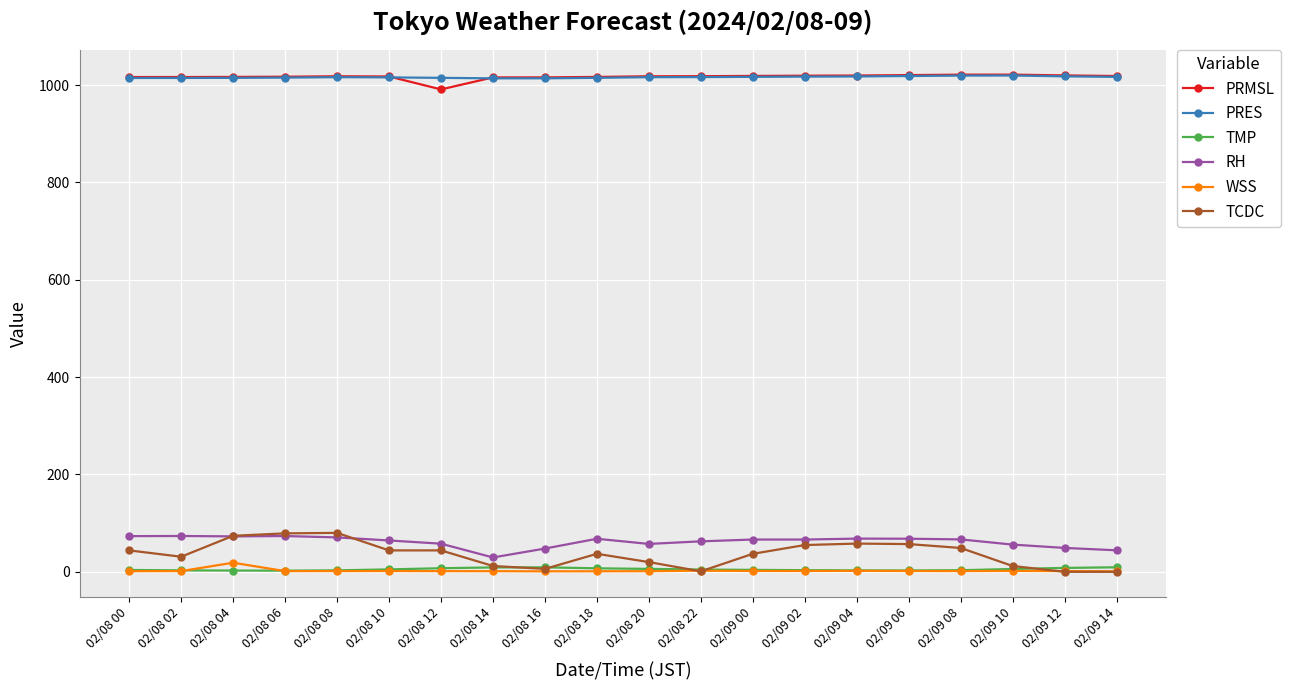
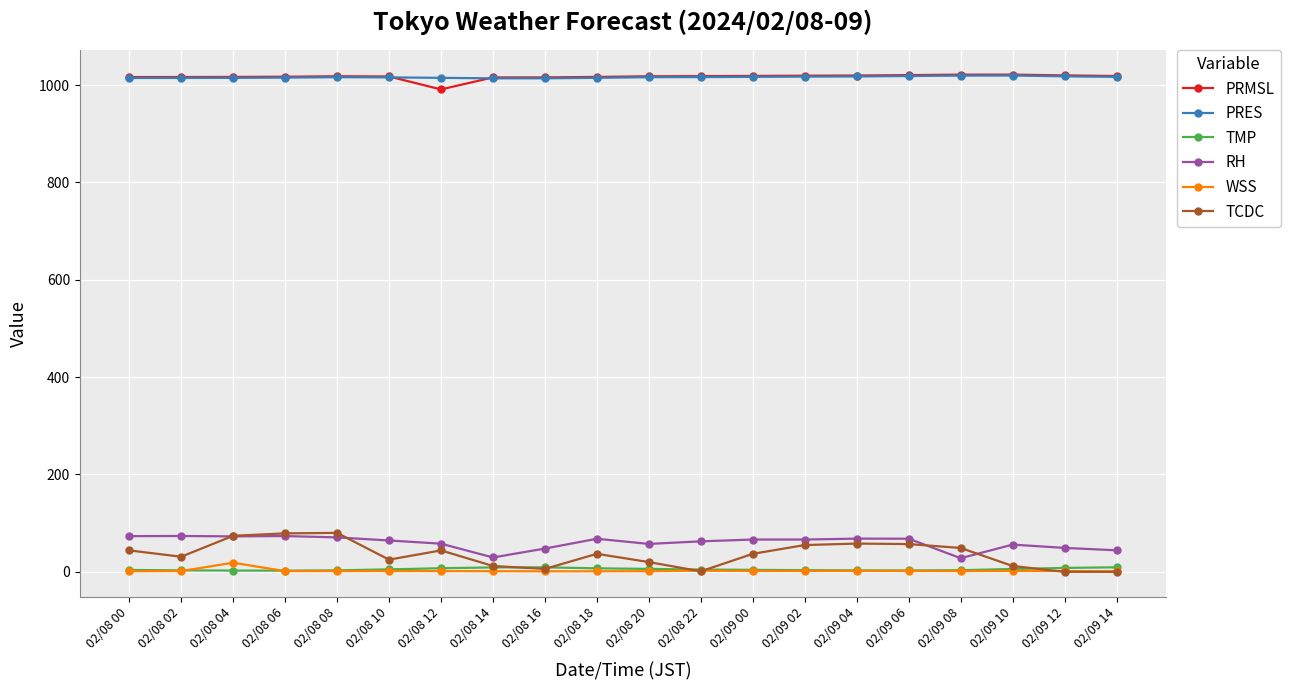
TCDC, 02/08 10: 40 -> 30
RH, 02/09 08: 70 -> 30
